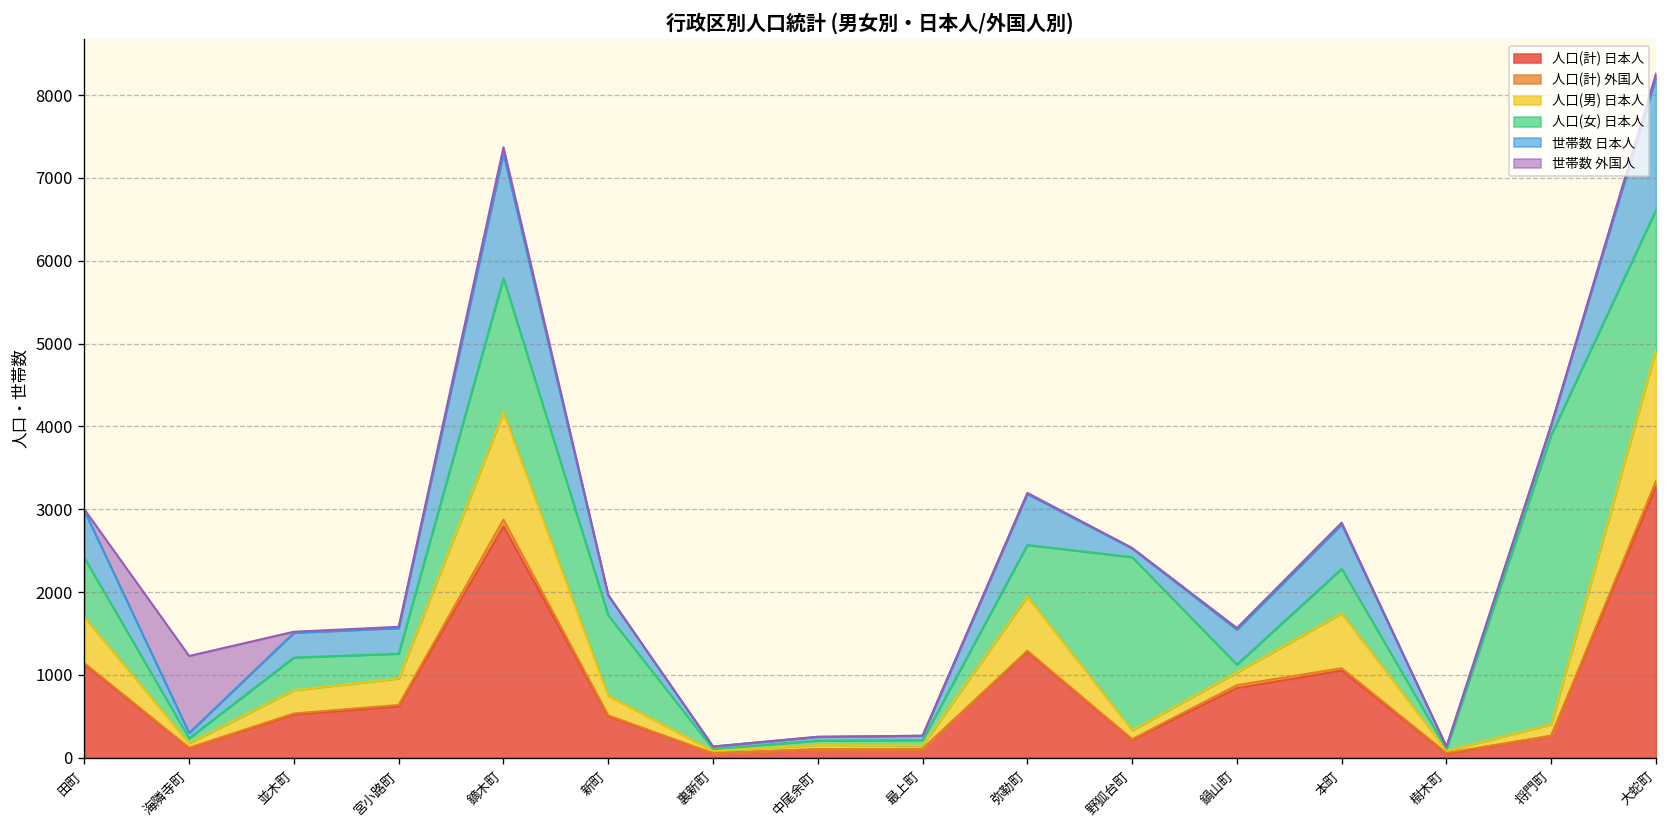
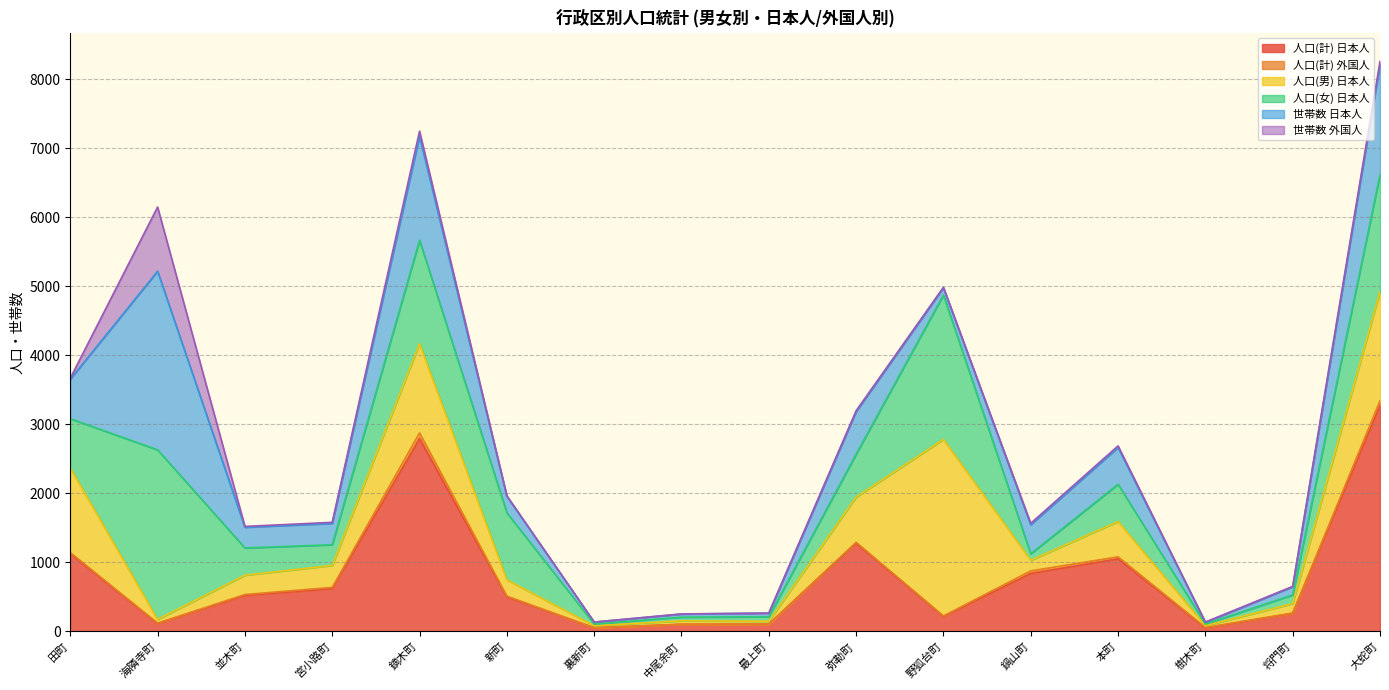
人口(男) 日本人, 田町: 600 -> 1200
人口(女) 日本人, 海隣寺町: 100 -> 2500
世帯数 日本人, 海隣寺町: 100 -> 2600
人口(女) 日本人, 鏑木町: 1600 -> 1500
人口(男) 日本人, 野狐台町: 100 -> 2600
人口(男) 日本人, 本町: 700 -> 500
人口(女) 日本人, 将門町: 3500 -> 100
